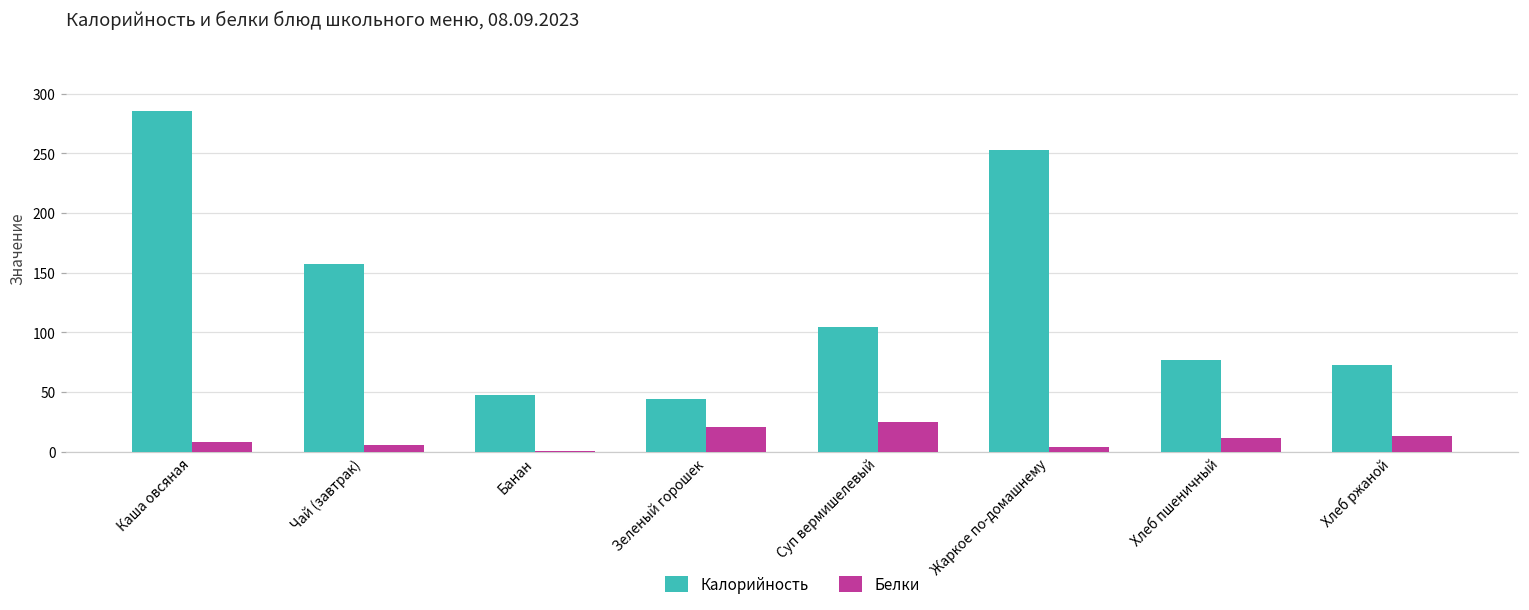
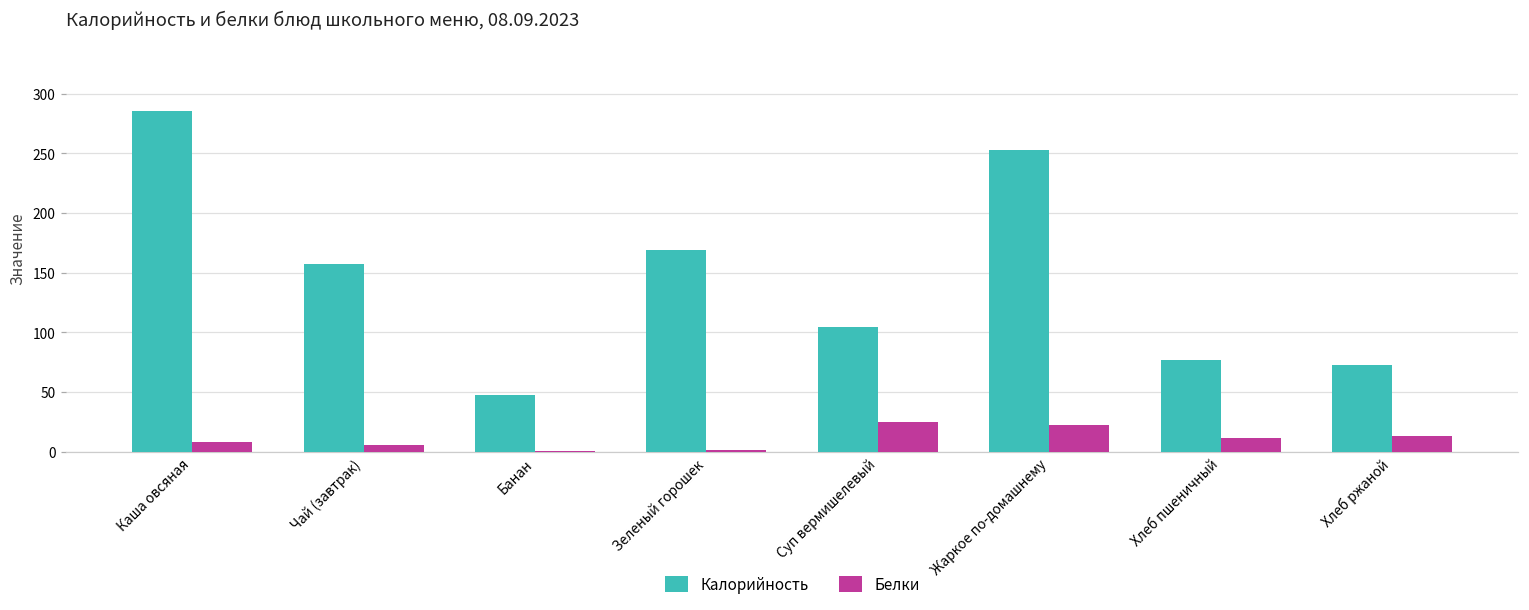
Калорийность, Зеленый горошек: 44 -> 169
Белки, Зеленый горошек: 21 -> 1
Белки, Жаркое по-домашнему: 4 -> 22
